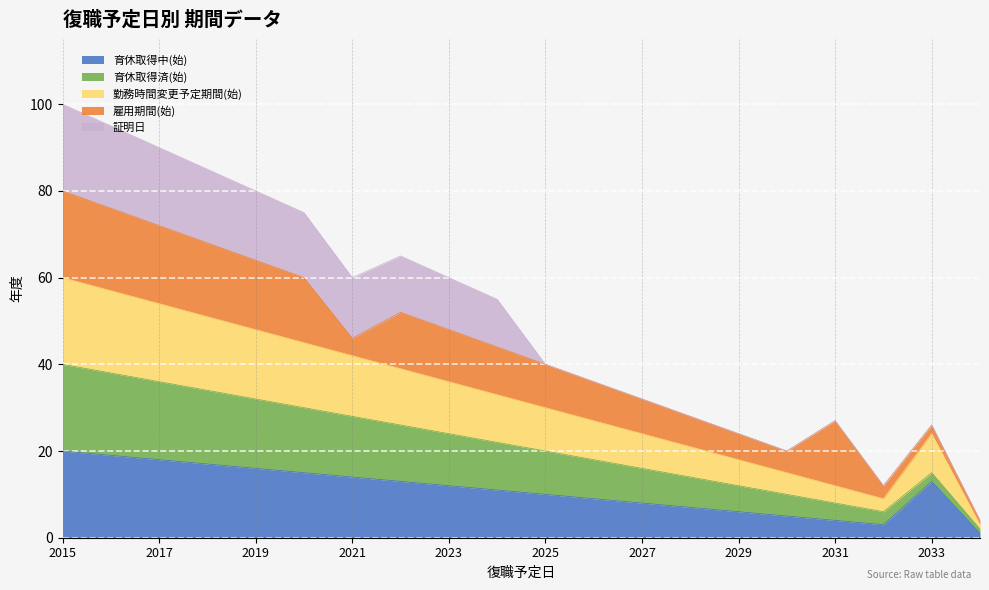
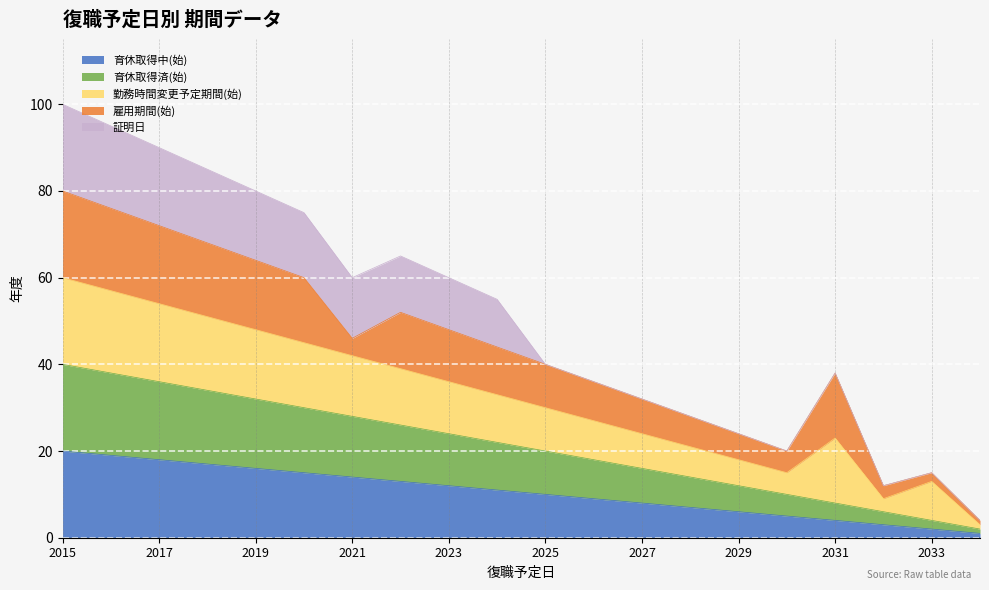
勤務時間変更予定期間(始), 2031: 4 -> 15
育休取得中(始), 2033: 13 -> 2
